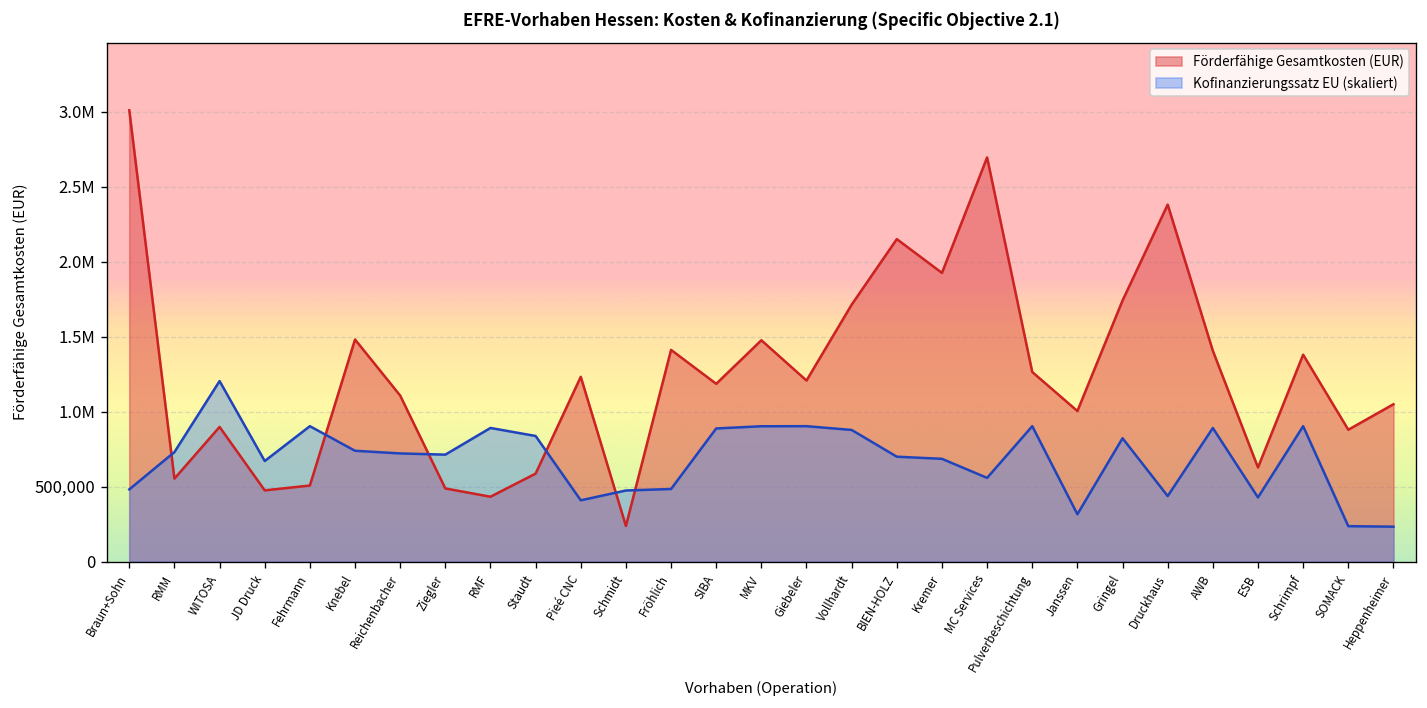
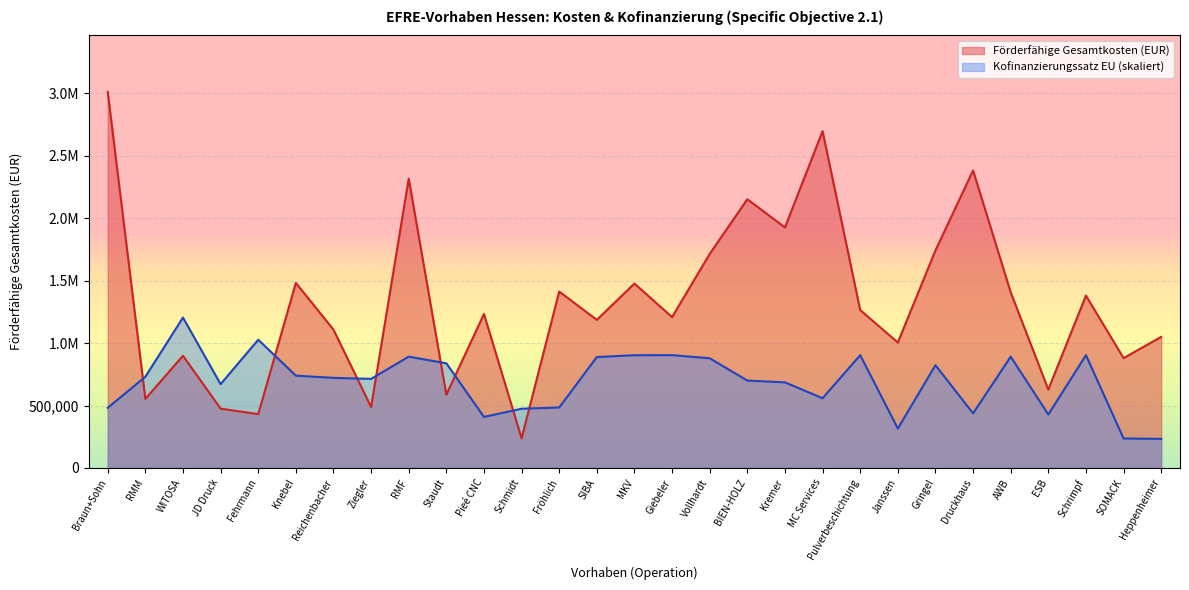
Förderfähige Gesamtkosten (EUR), Fehrmann: 510,000 -> 430,000
Kofinanzierungssatz EU (skaliert), Fehrmann: 900,000 -> 1,030,000
Förderfähige Gesamtkosten (EUR), RMF: 430,000 -> 2,320,000
